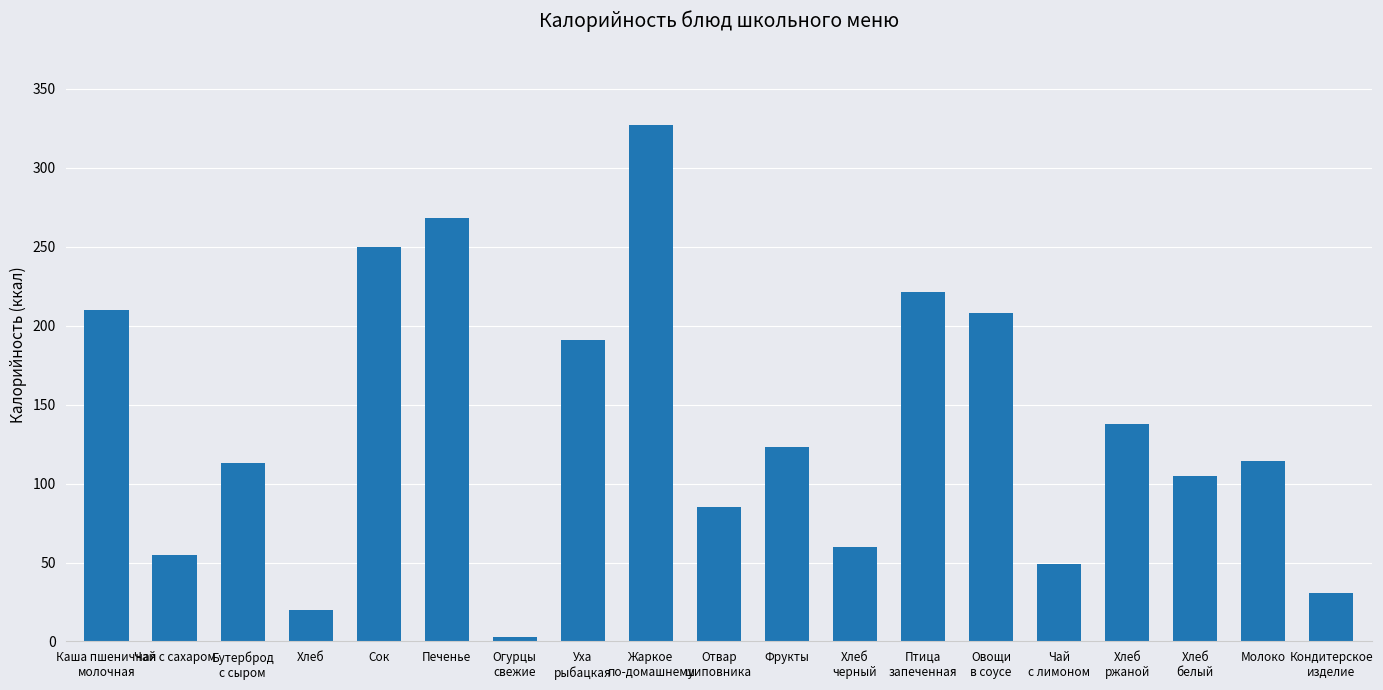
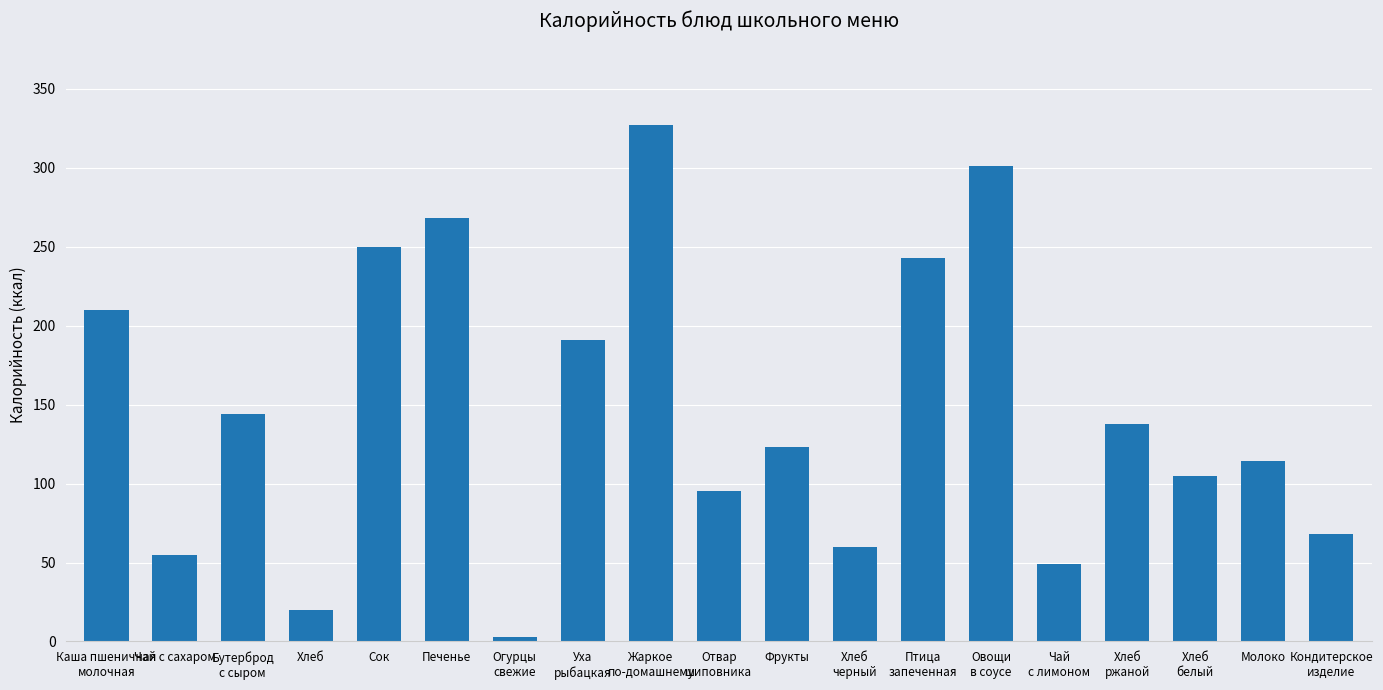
Бутерброд с сыром: 113 -> 144
Отвар шиповника: 85 -> 95
Птица запеченная: 221 -> 243
Овощи в соусе: 208 -> 301
Кондитерское изделие: 31 -> 68
